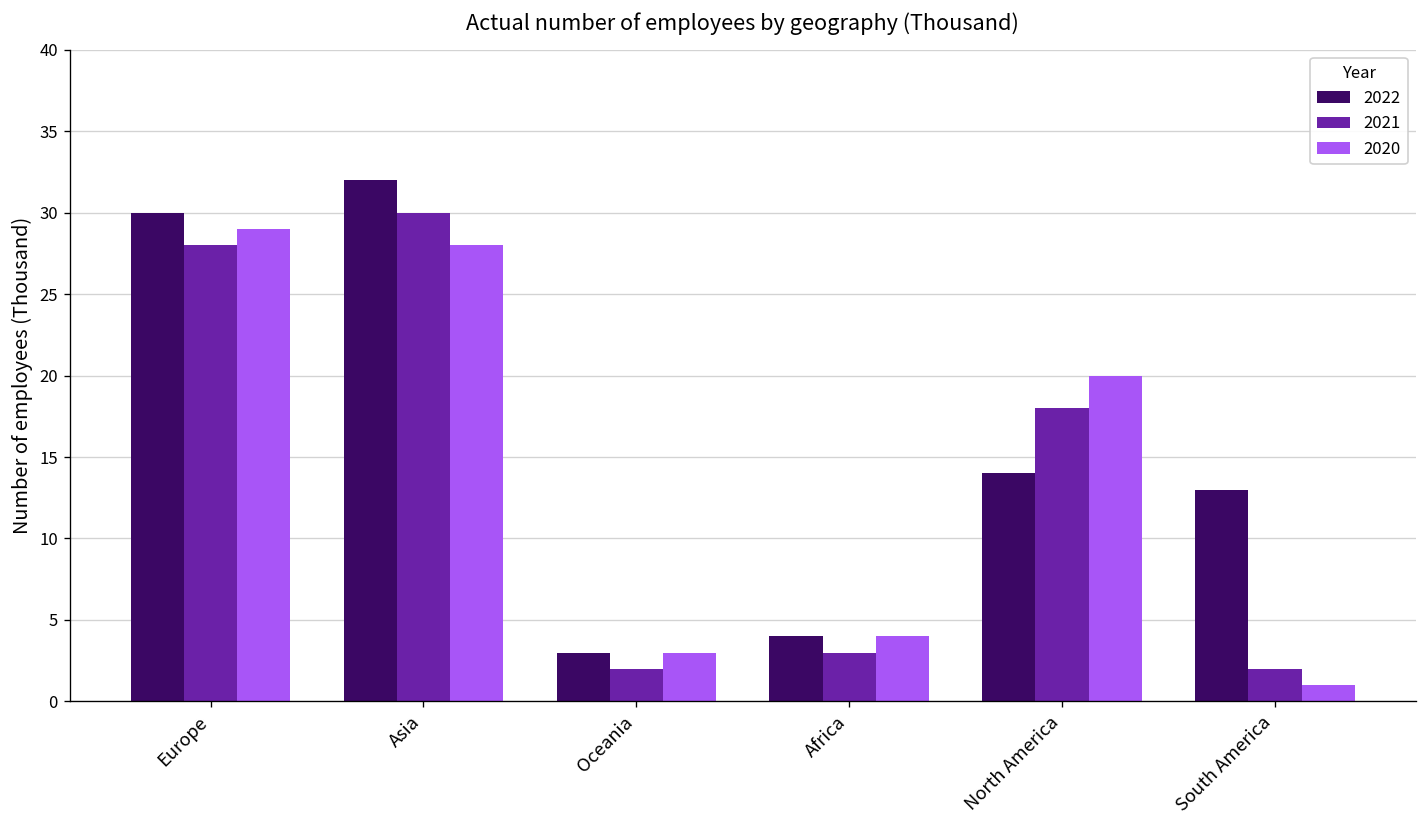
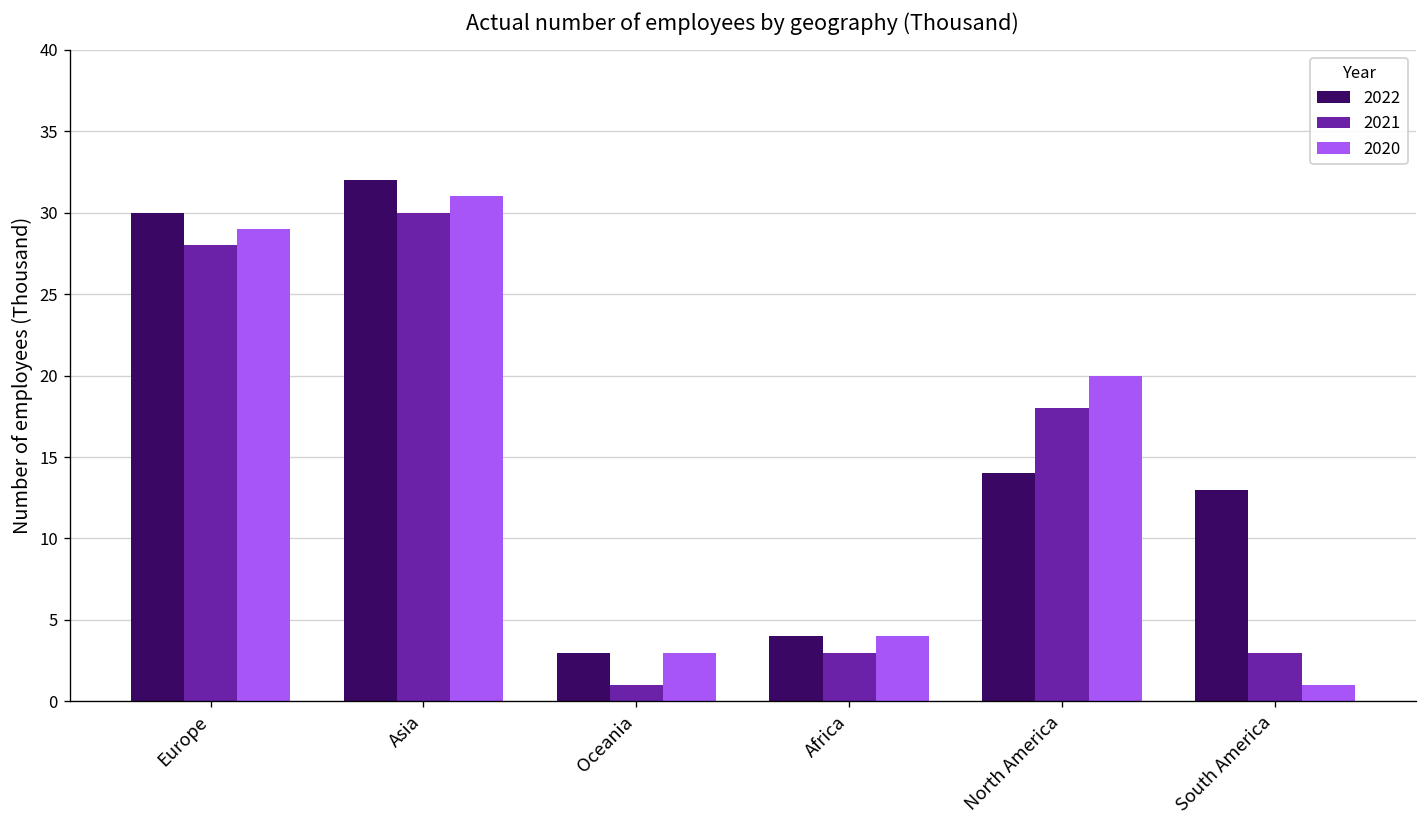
2020, Asia: 28 -> 31
2021, Oceania: 2 -> 1
2021, South America: 2 -> 3
